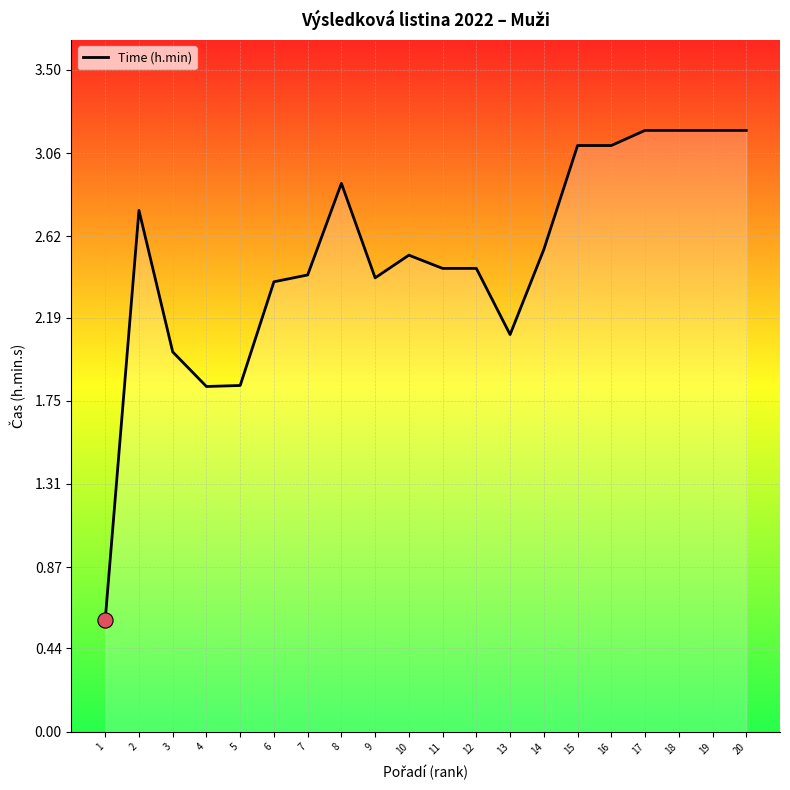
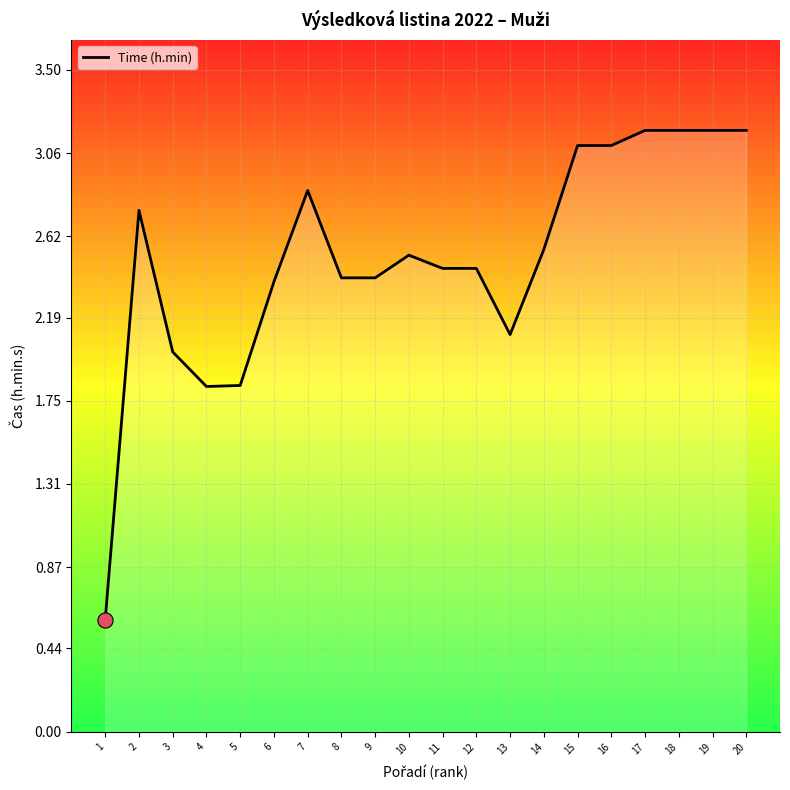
Time (h.min), 7: 2.42 -> 2.86
Time (h.min), 8: 2.9 -> 2.4
